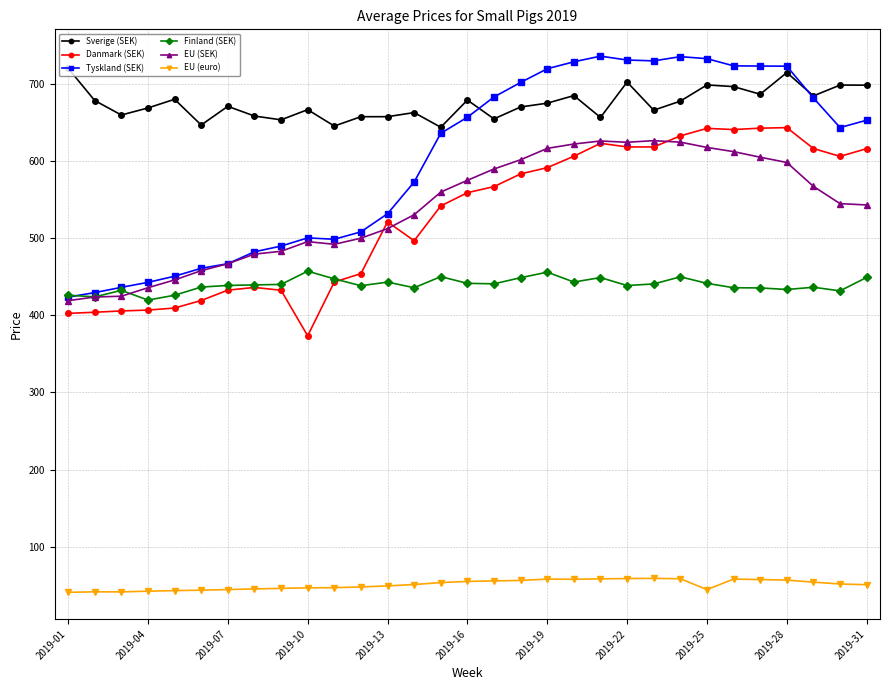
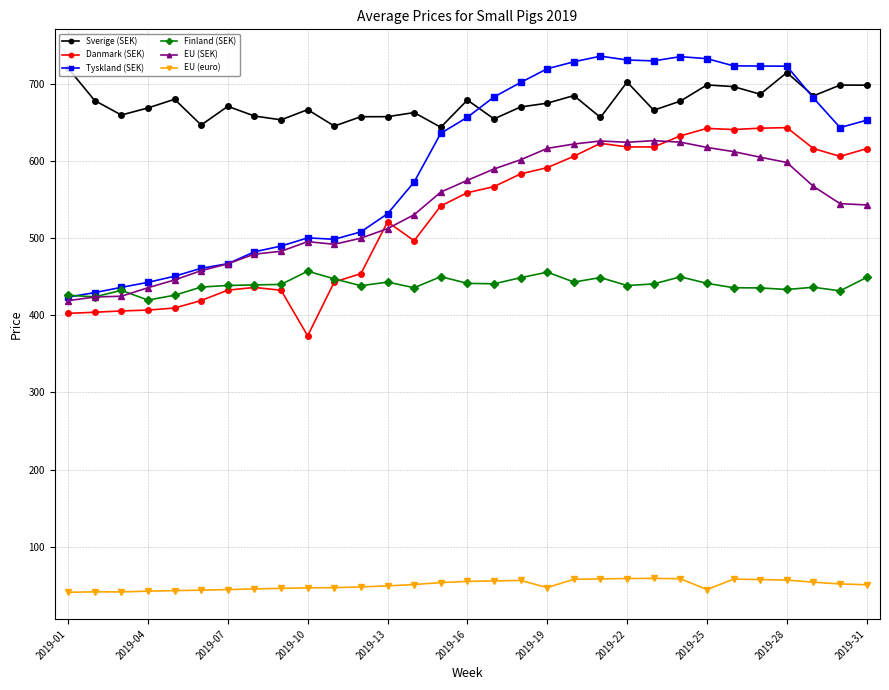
EU (euro), 2019-19: 60 -> 50
